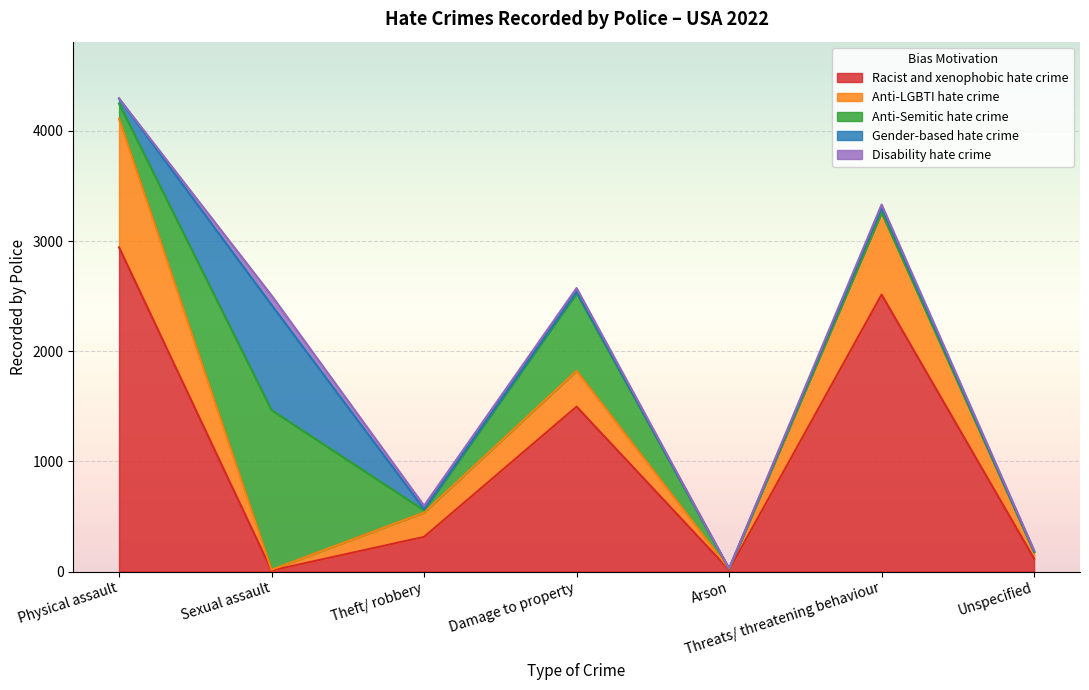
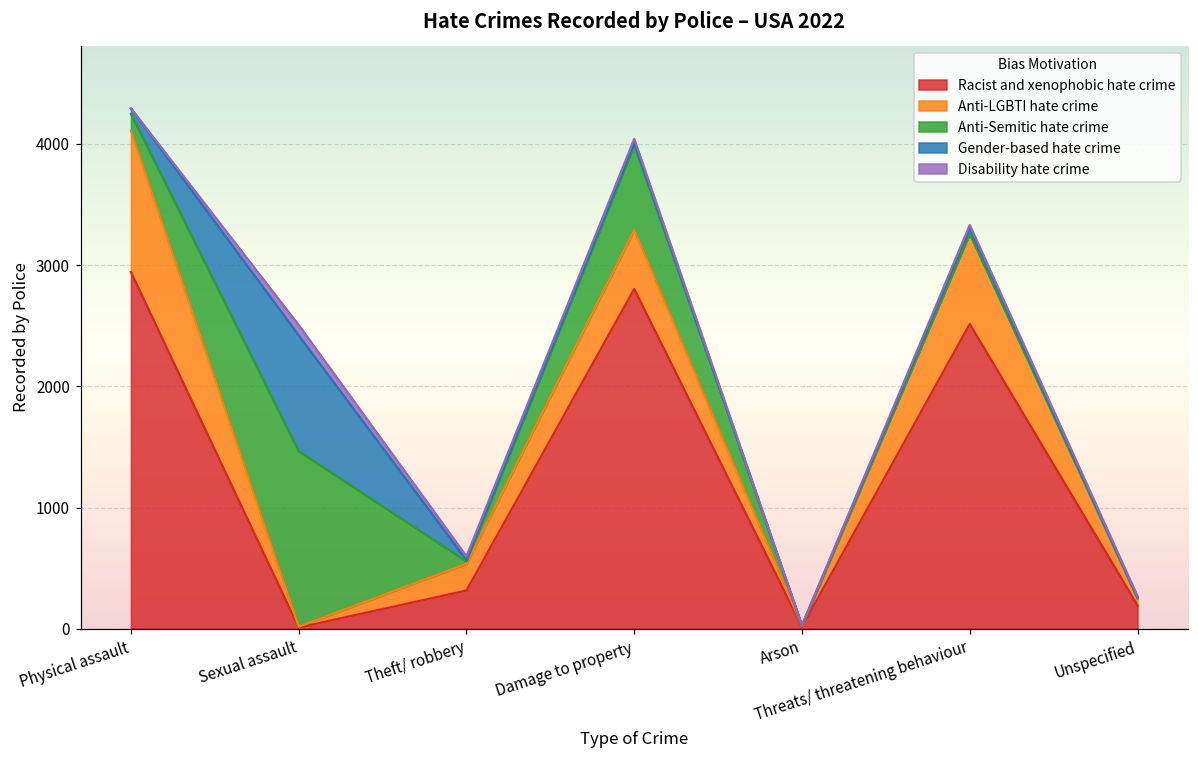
Racist and xenophobic hate crime, Damage to property: 1500 -> 2800
Anti-LGBTI hate crime, Damage to property: 330 -> 490
Racist and xenophobic hate crime, Unspecified: 120 -> 190
